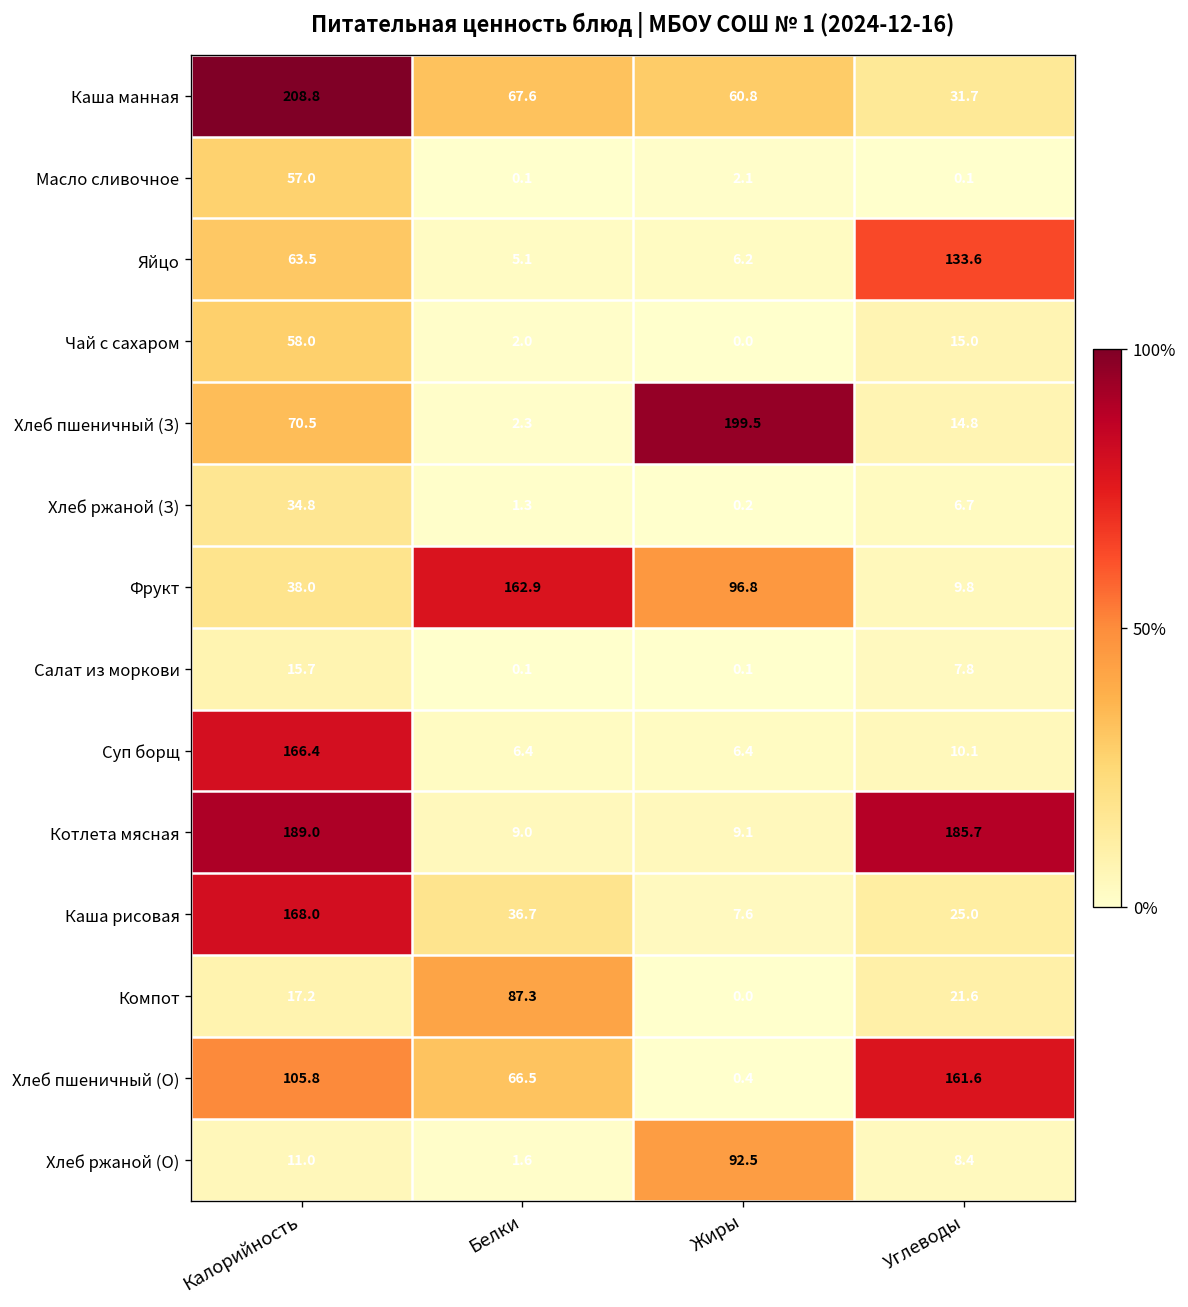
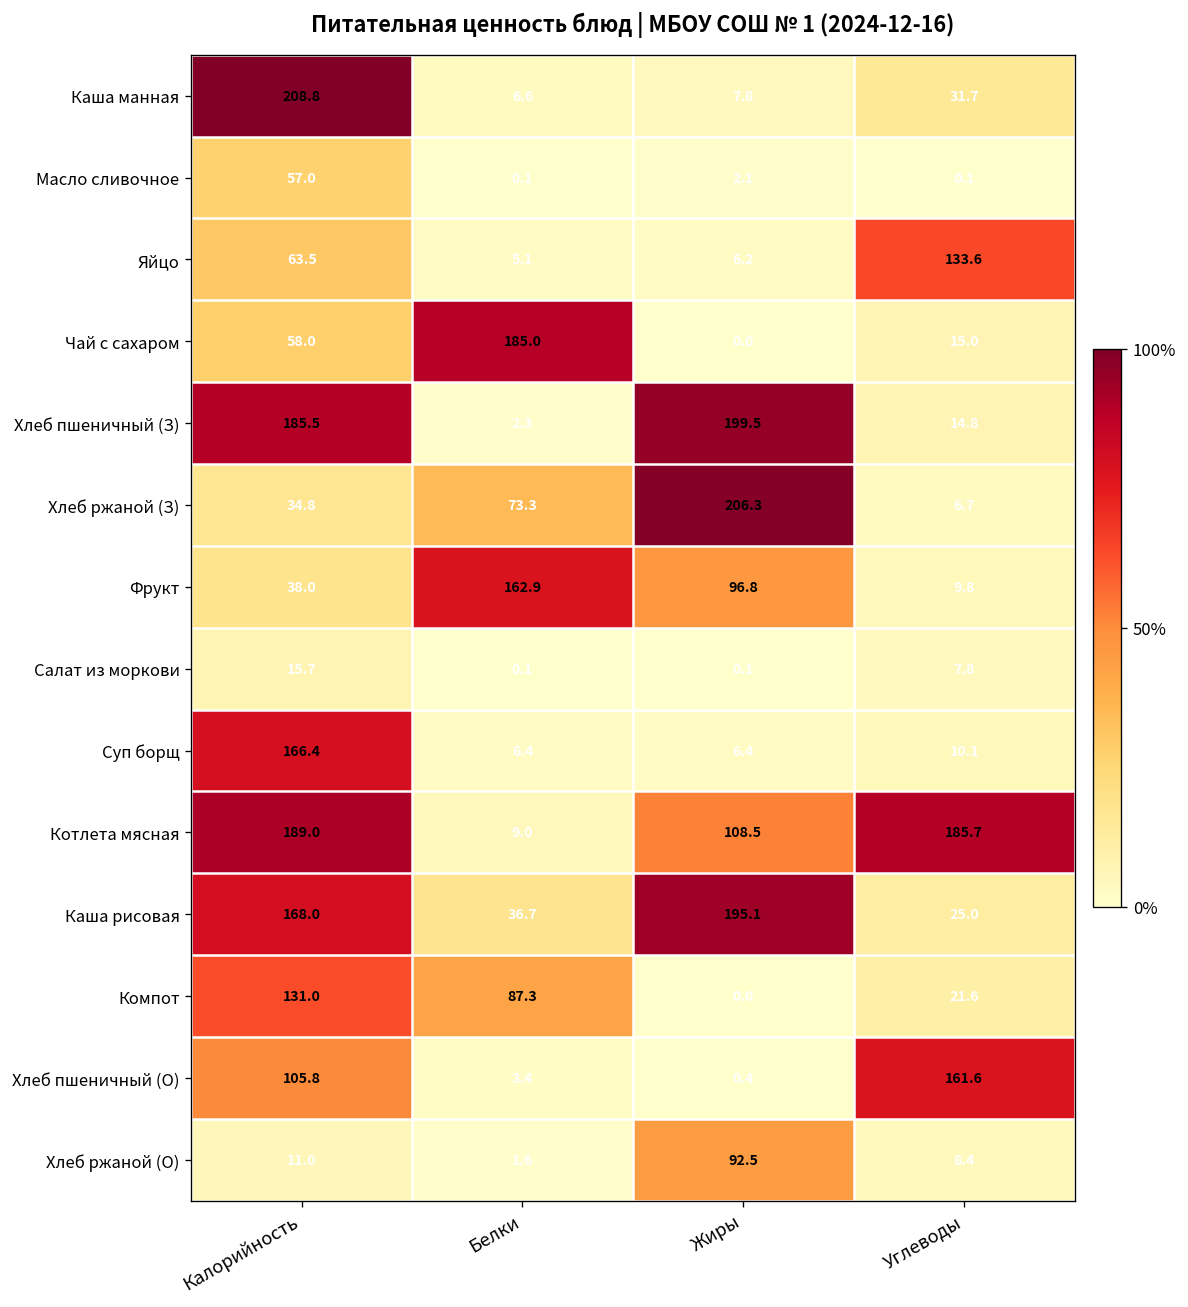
Каша манная, Белки: 67.6 -> 6.6
Каша манная, Жиры: 60.8 -> 7.8
Чай с сахаром, Белки: 2.0 -> 185.0
Хлеб пшеничный (З), Калорийность: 70.5 -> 185.5
Хлеб ржаной (З), Белки: 1.3 -> 73.3
Хлеб ржаной (З), Жиры: 0.2 -> 206.3
Котлета мясная, Жиры: 9.1 -> 108.5
Каша рисовая, Жиры: 7.6 -> 195.1
Компот, Калорийность: 17.2 -> 131.0
Хлеб пшеничный (О), Белки: 66.5 -> 3.4
